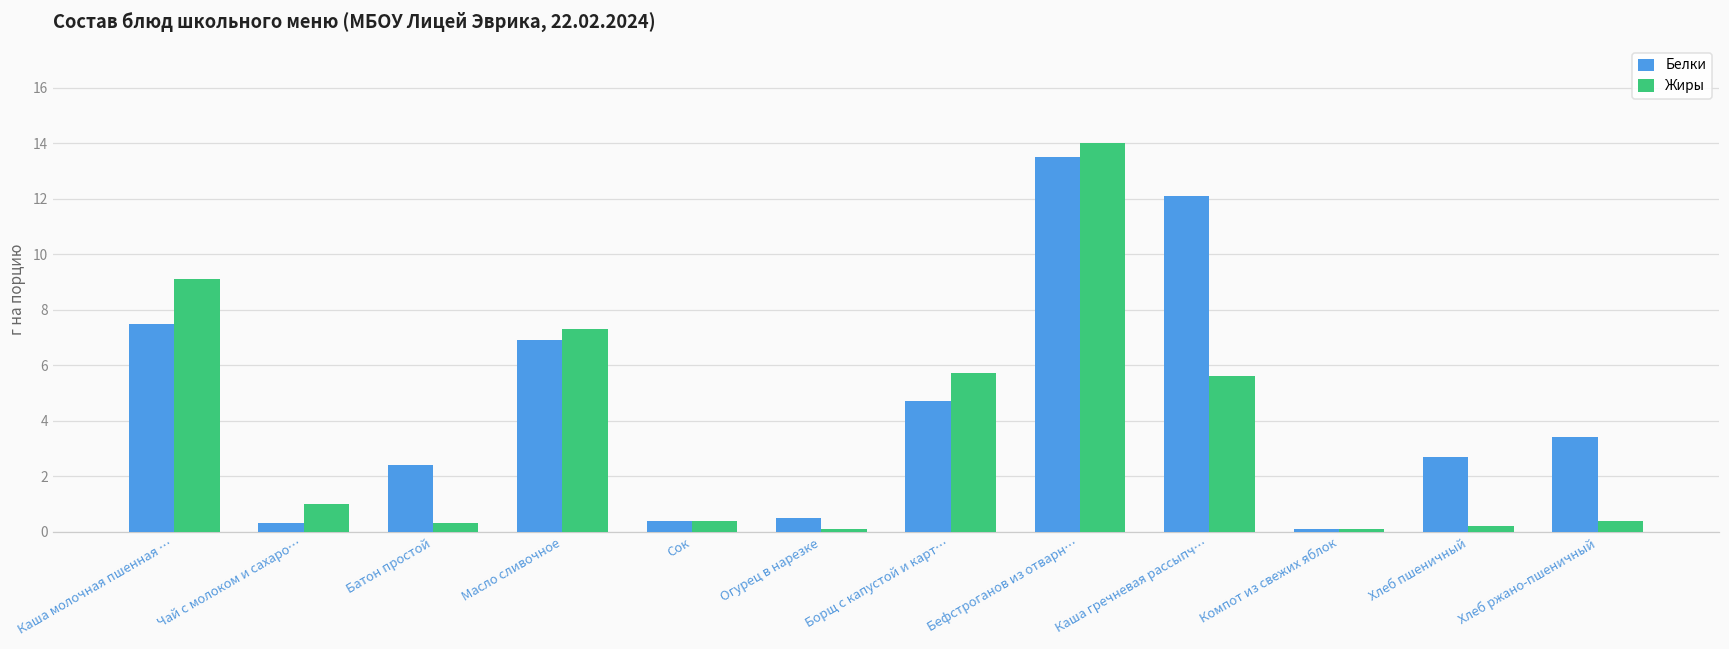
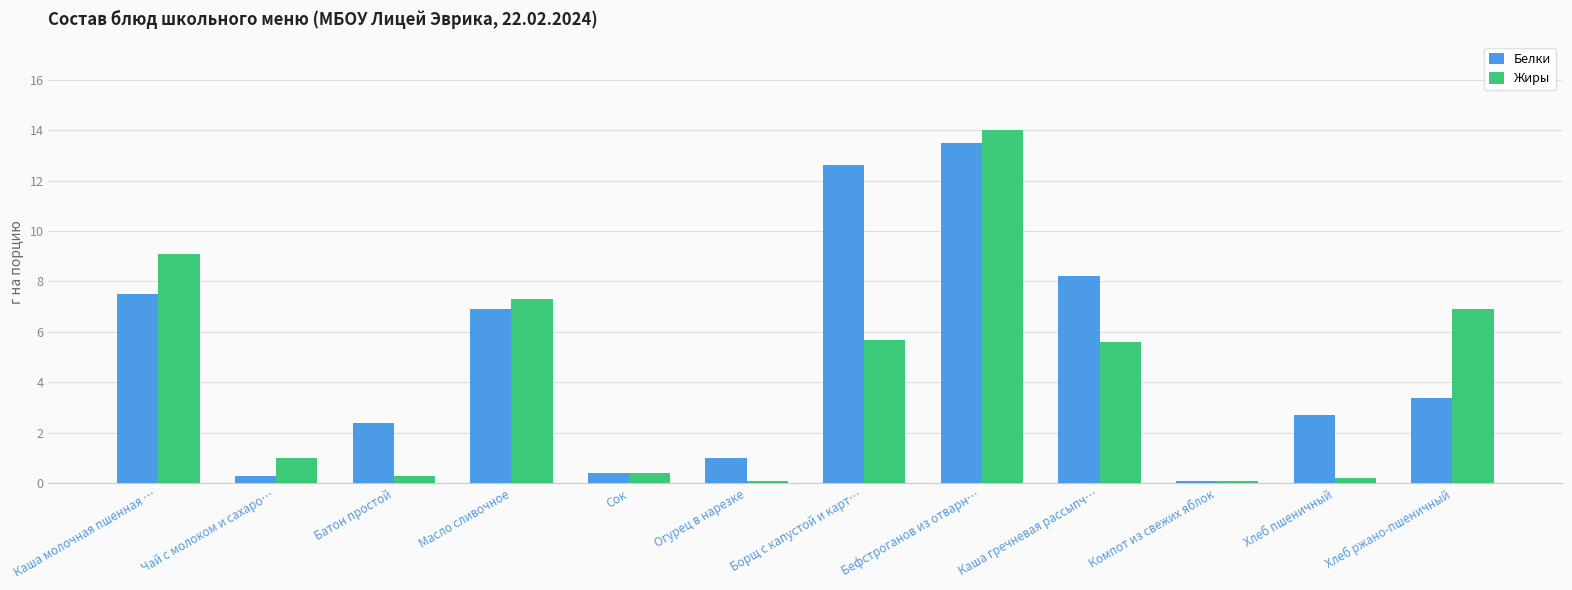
Белки, Огурец в нарезке: 0.5 -> 1.0
Белки, Борщ с капустой и карт…: 4.7 -> 12.6
Белки, Каша гречневая рассыпч…: 12.1 -> 8.2
Жиры, Хлеб ржано-пшеничный: 0.4 -> 6.9
